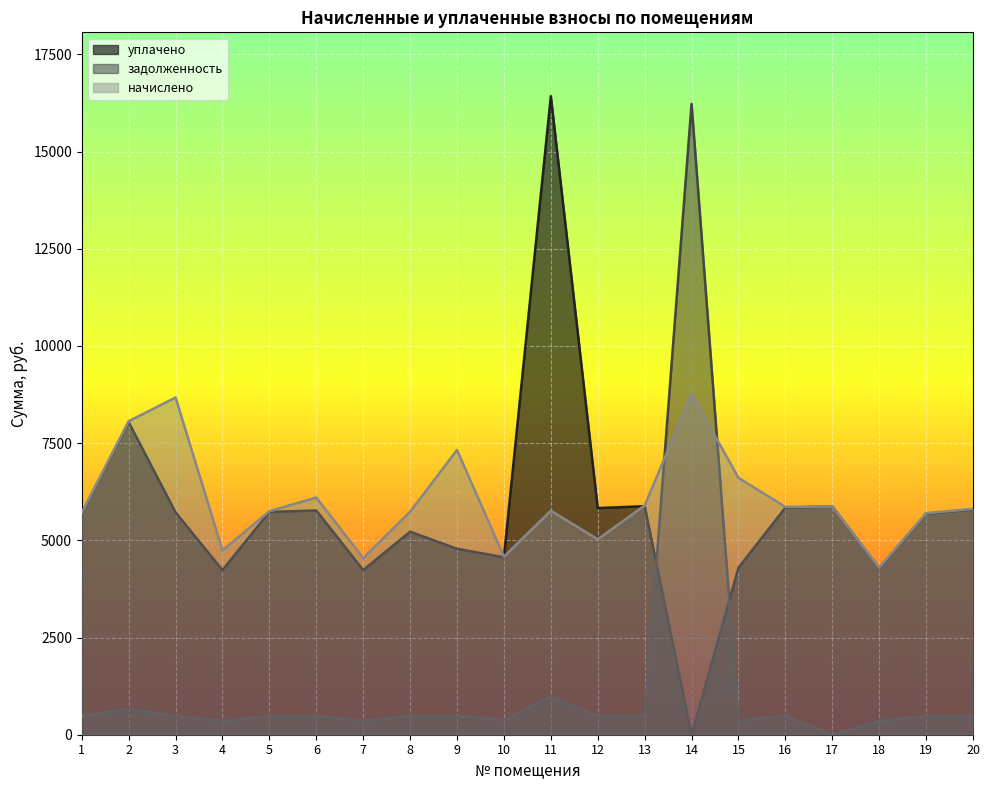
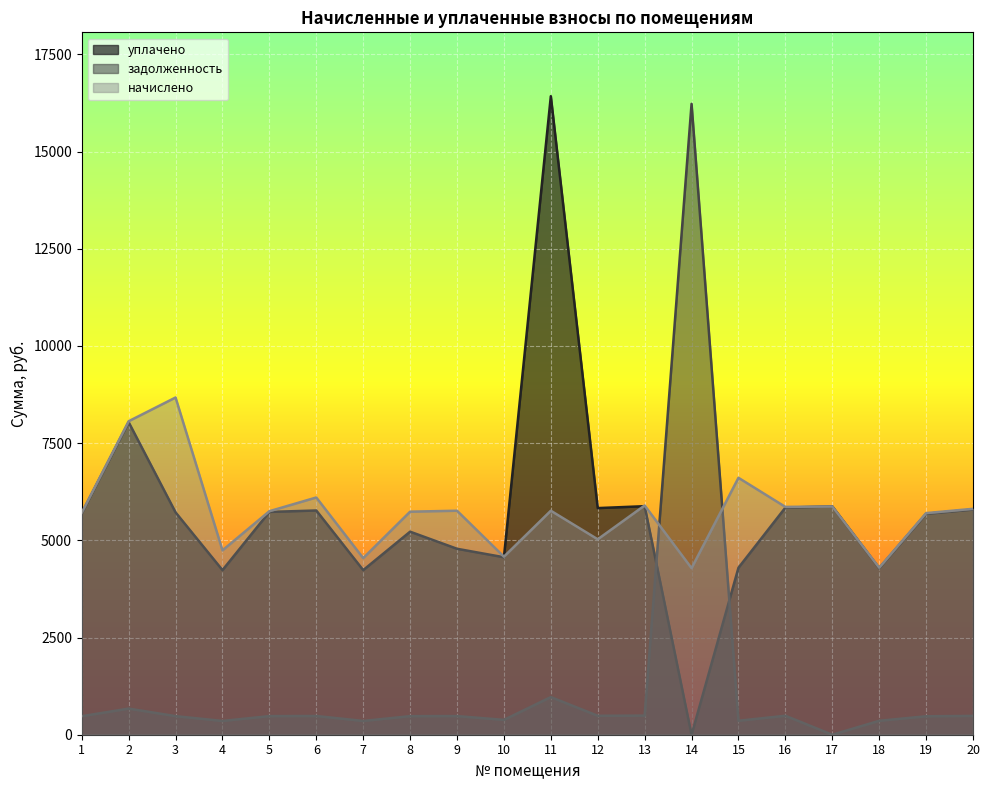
начислено, 9: 7300 -> 5800
начислено, 14: 8800 -> 4300
